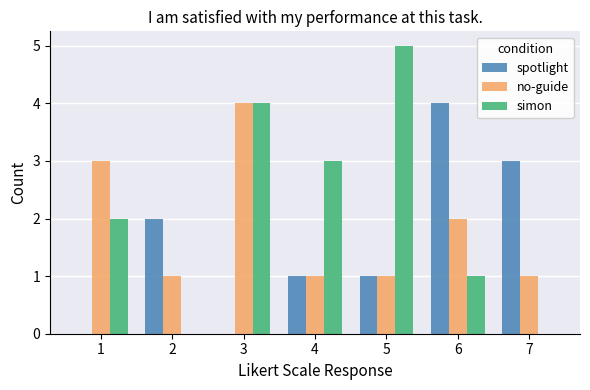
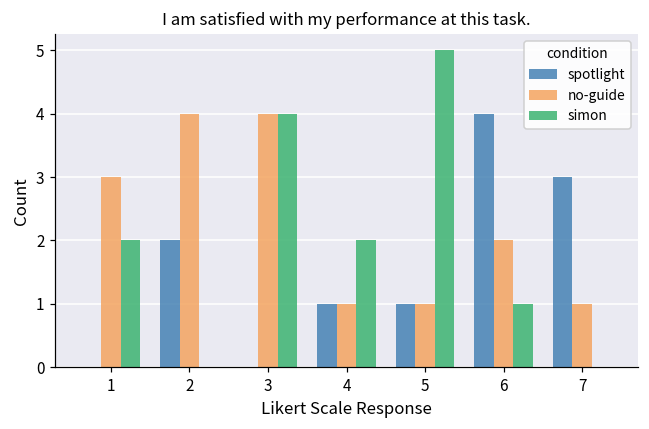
no-guide, 2: 1 -> 4
simon, 4: 3 -> 2
